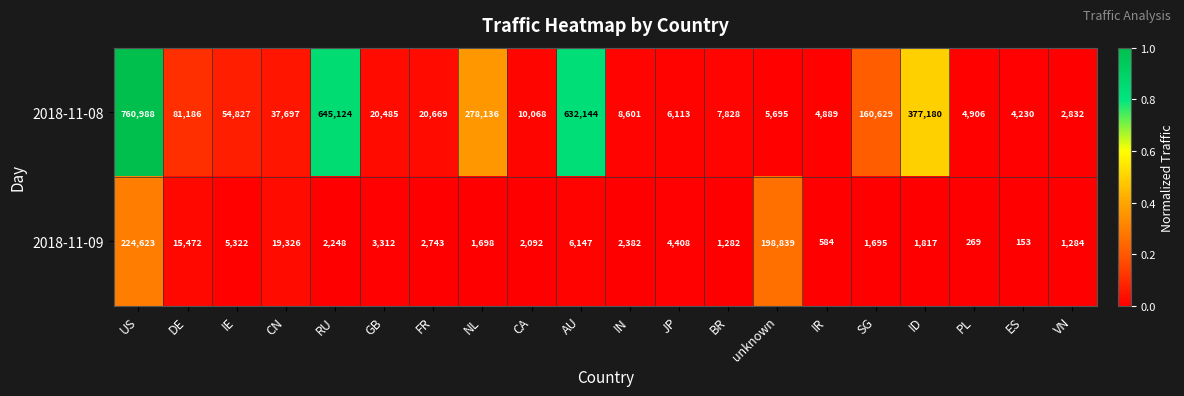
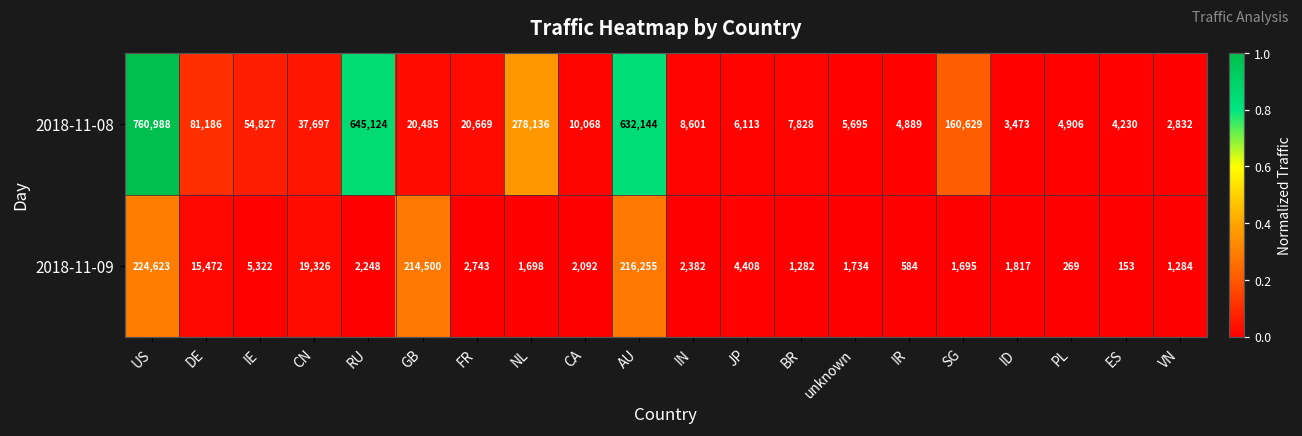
2018-11-08, ID: 377,180 -> 3,473
2018-11-09, GB: 3,312 -> 214,500
2018-11-09, AU: 6,147 -> 216,255
2018-11-09, unknown: 198,839 -> 1,734
